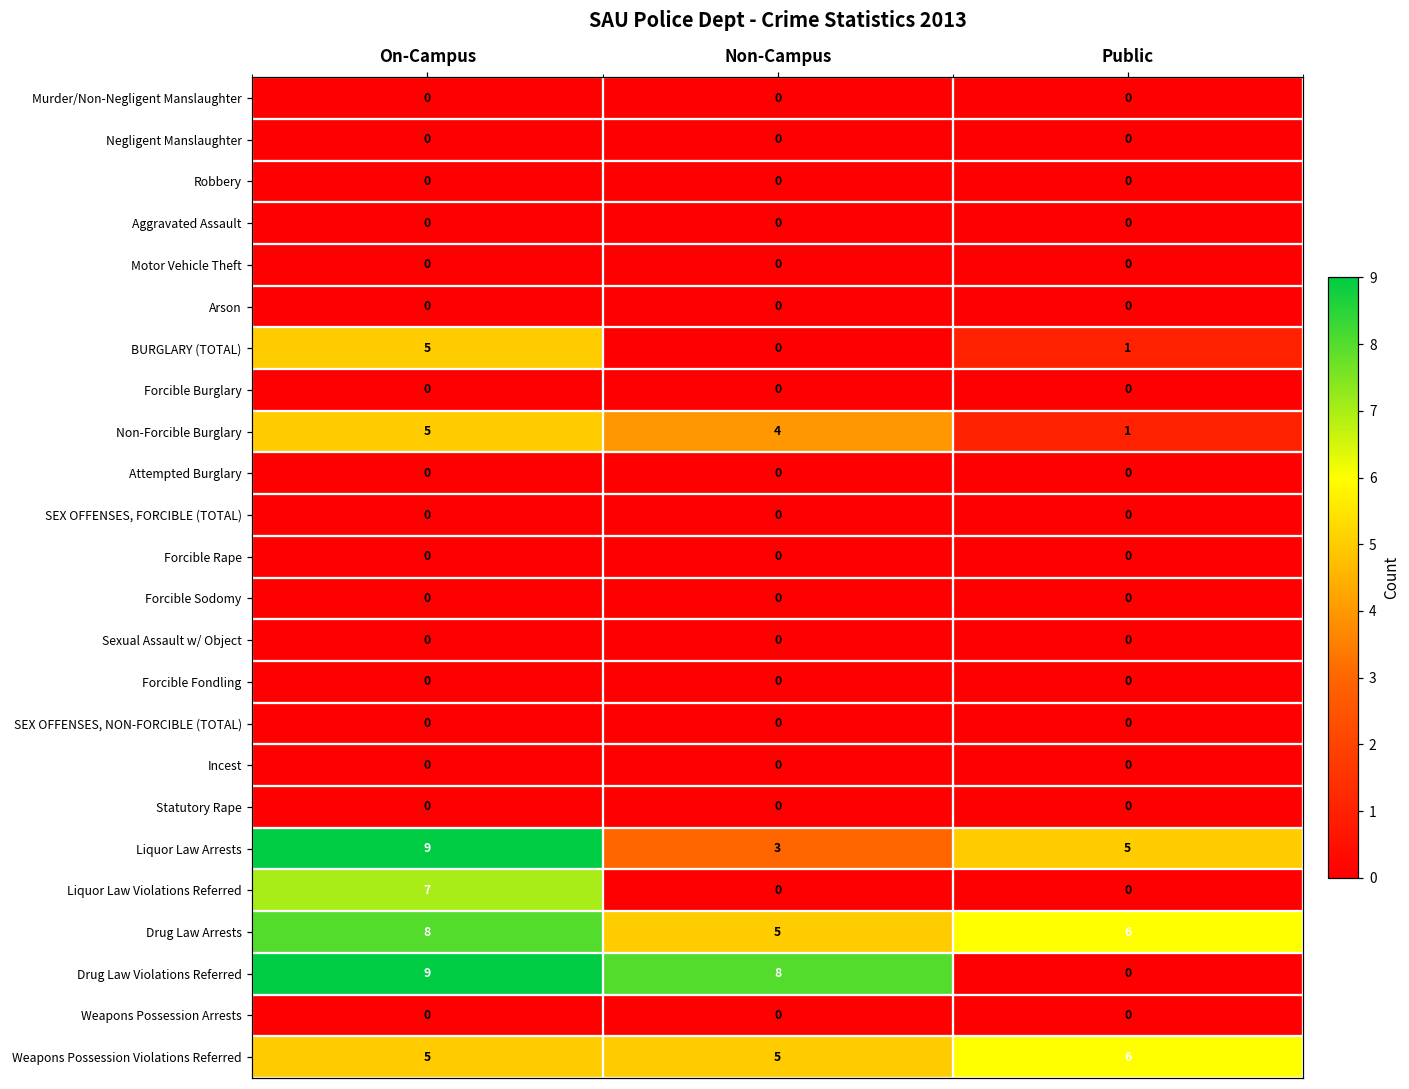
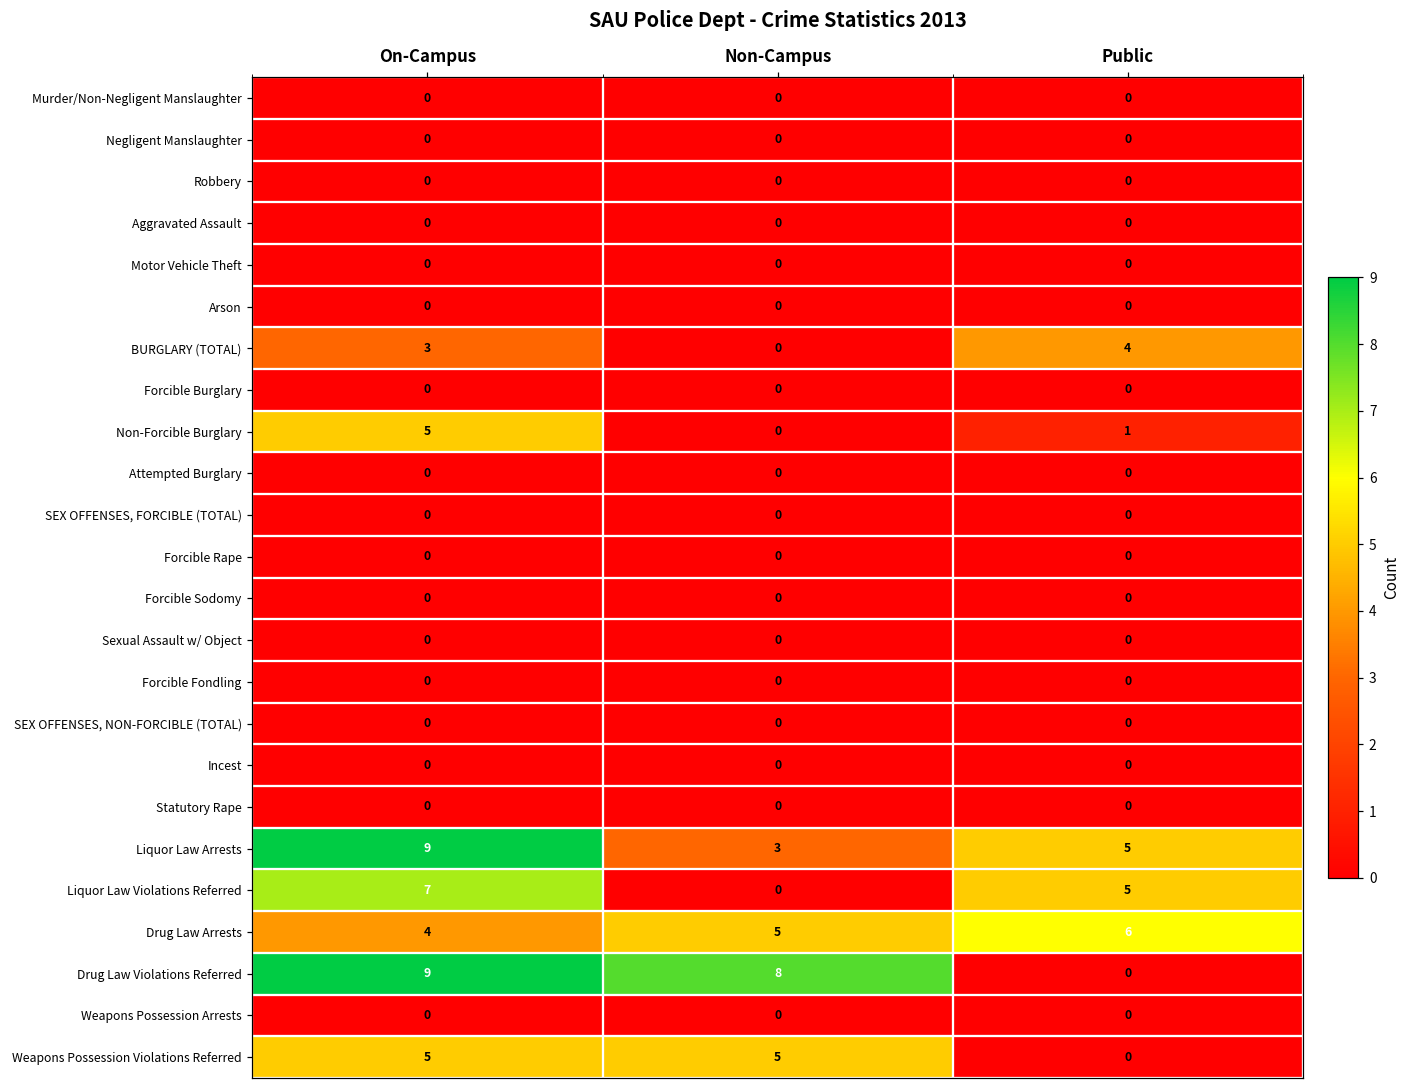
BURGLARY (TOTAL), On-Campus: 5 -> 3
BURGLARY (TOTAL), Public: 1 -> 4
Non-Forcible Burglary, Non-Campus: 4 -> 0
Liquor Law Violations Referred, Public: 0 -> 5
Drug Law Arrests, On-Campus: 8 -> 4
Weapons Possession Violations Referred, Public: 6 -> 0
